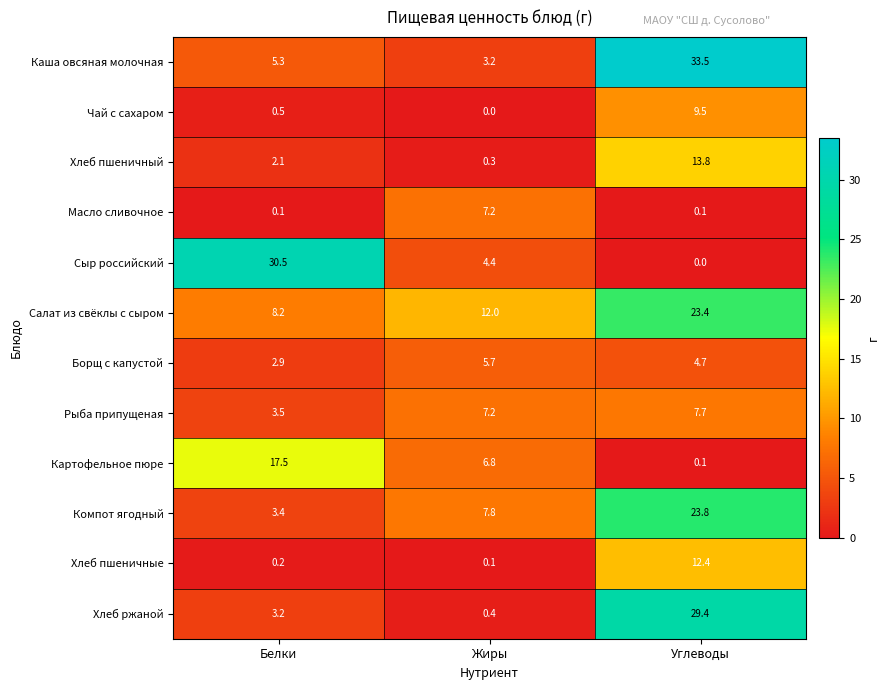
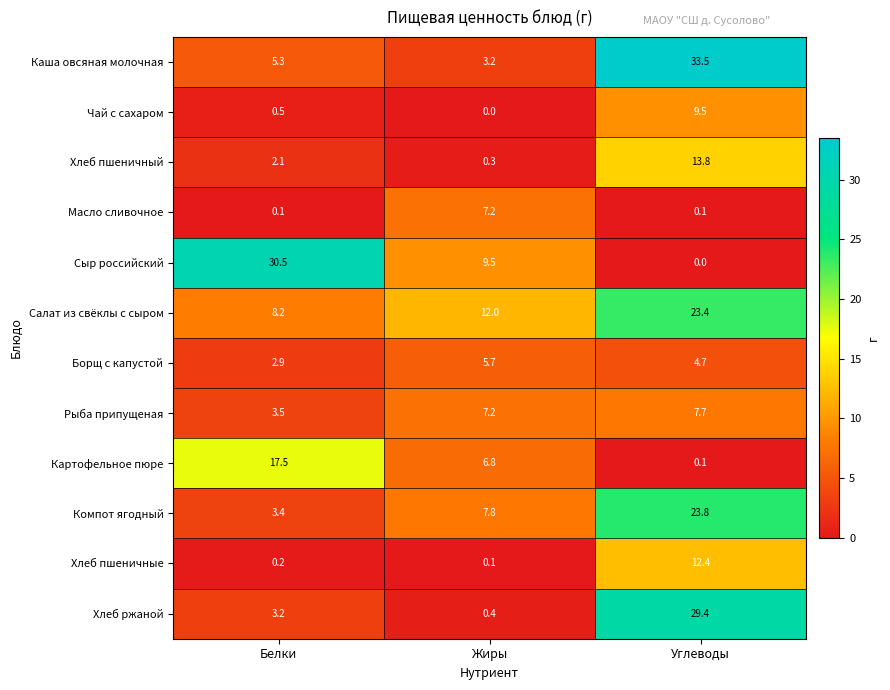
Сыр российский, Жиры: 4.4 -> 9.5
